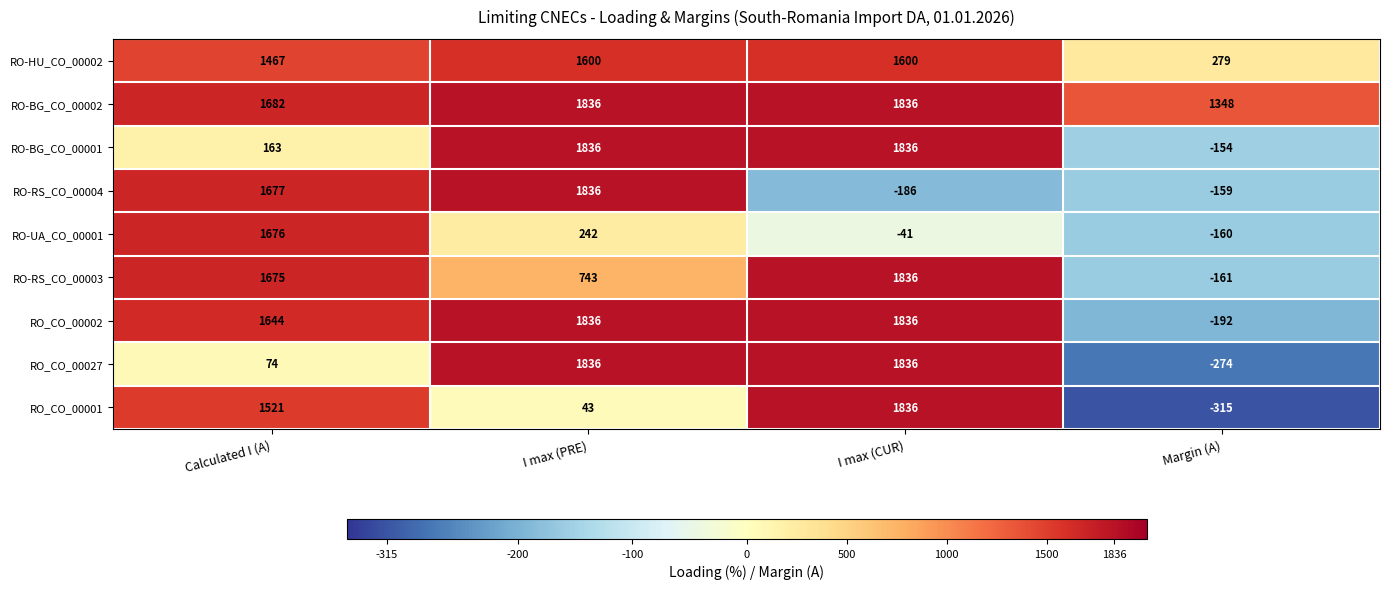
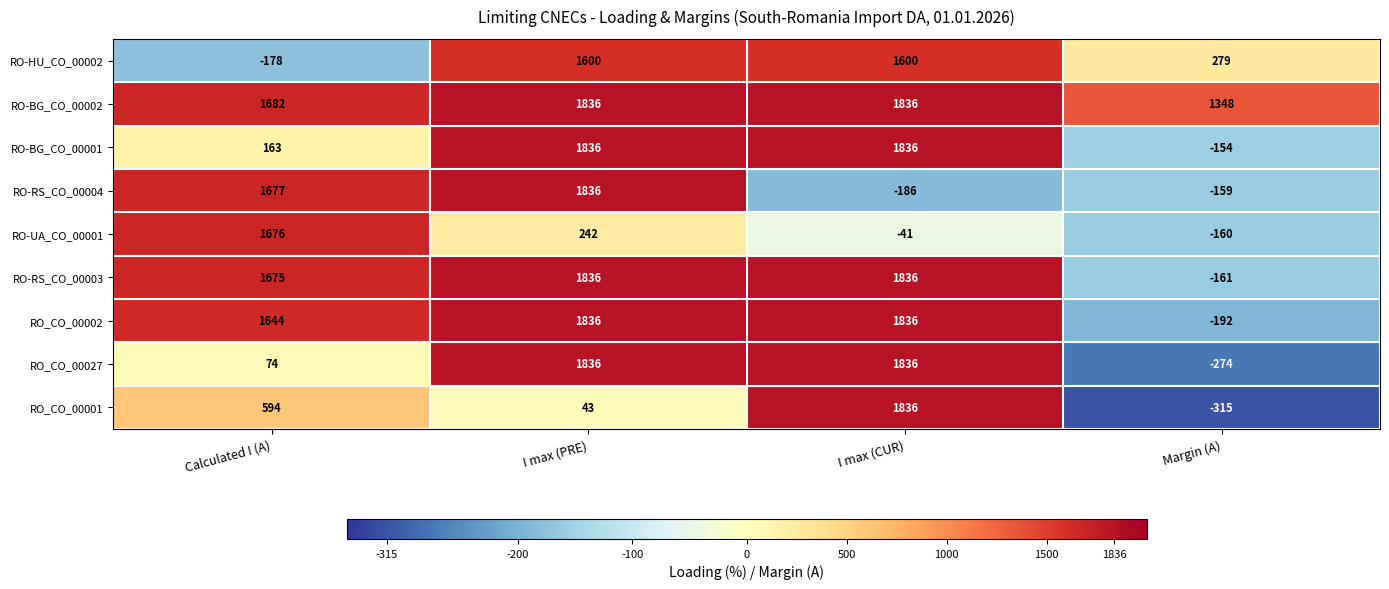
RO-HU_CO_00002, Calculated I (A): 1467 -> -178
RO-RS_CO_00003, I max (PRE): 743 -> 1836
RO_CO_00001, Calculated I (A): 1521 -> 594
